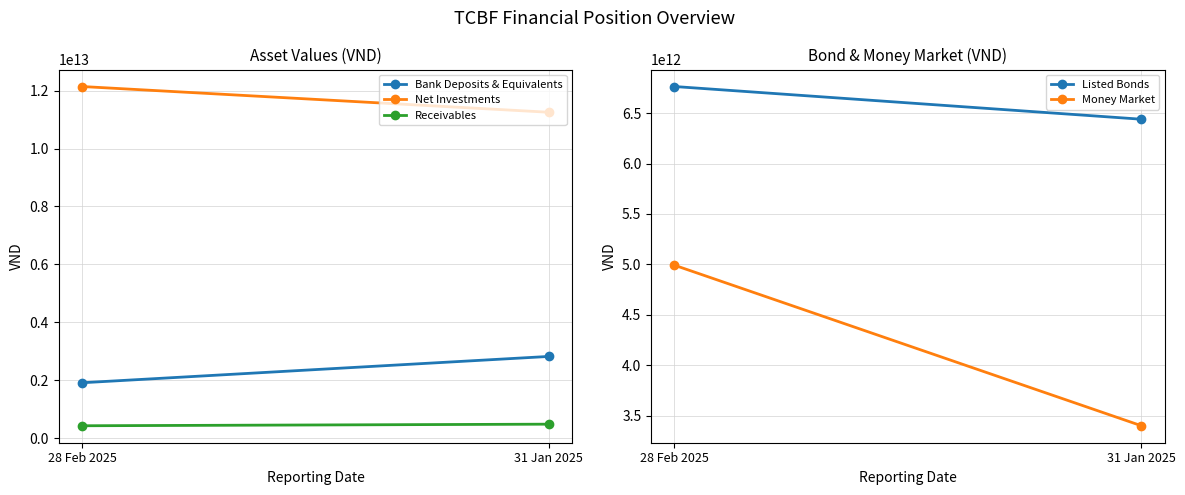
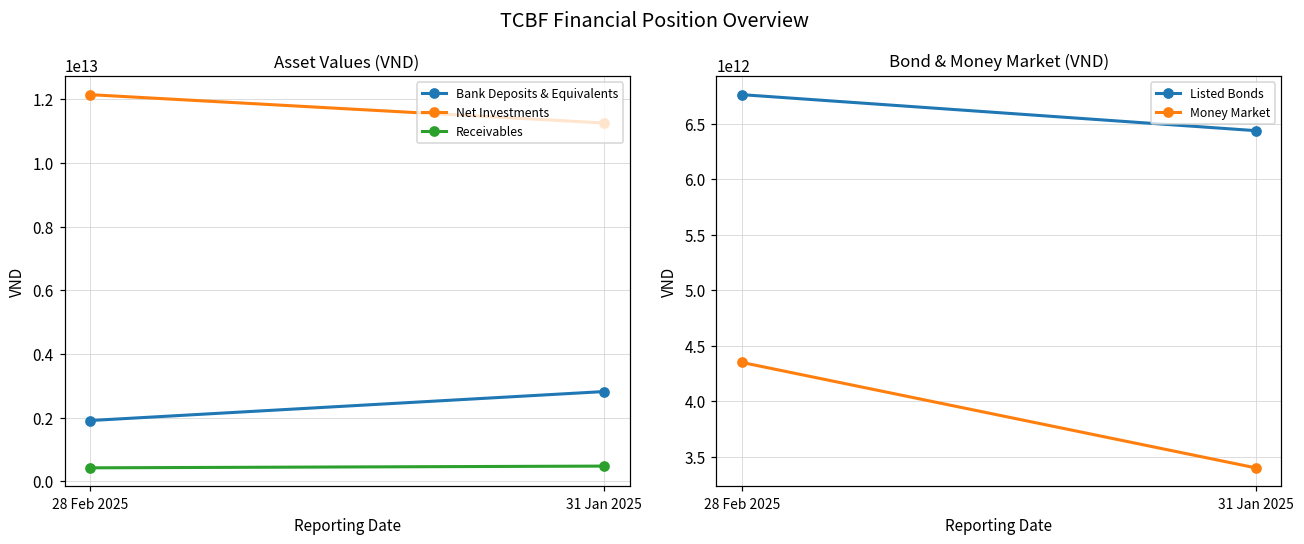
Bond & Money Market (VND), Money Market, 28 Feb 2025: 4990000000000 -> 4350000000000
